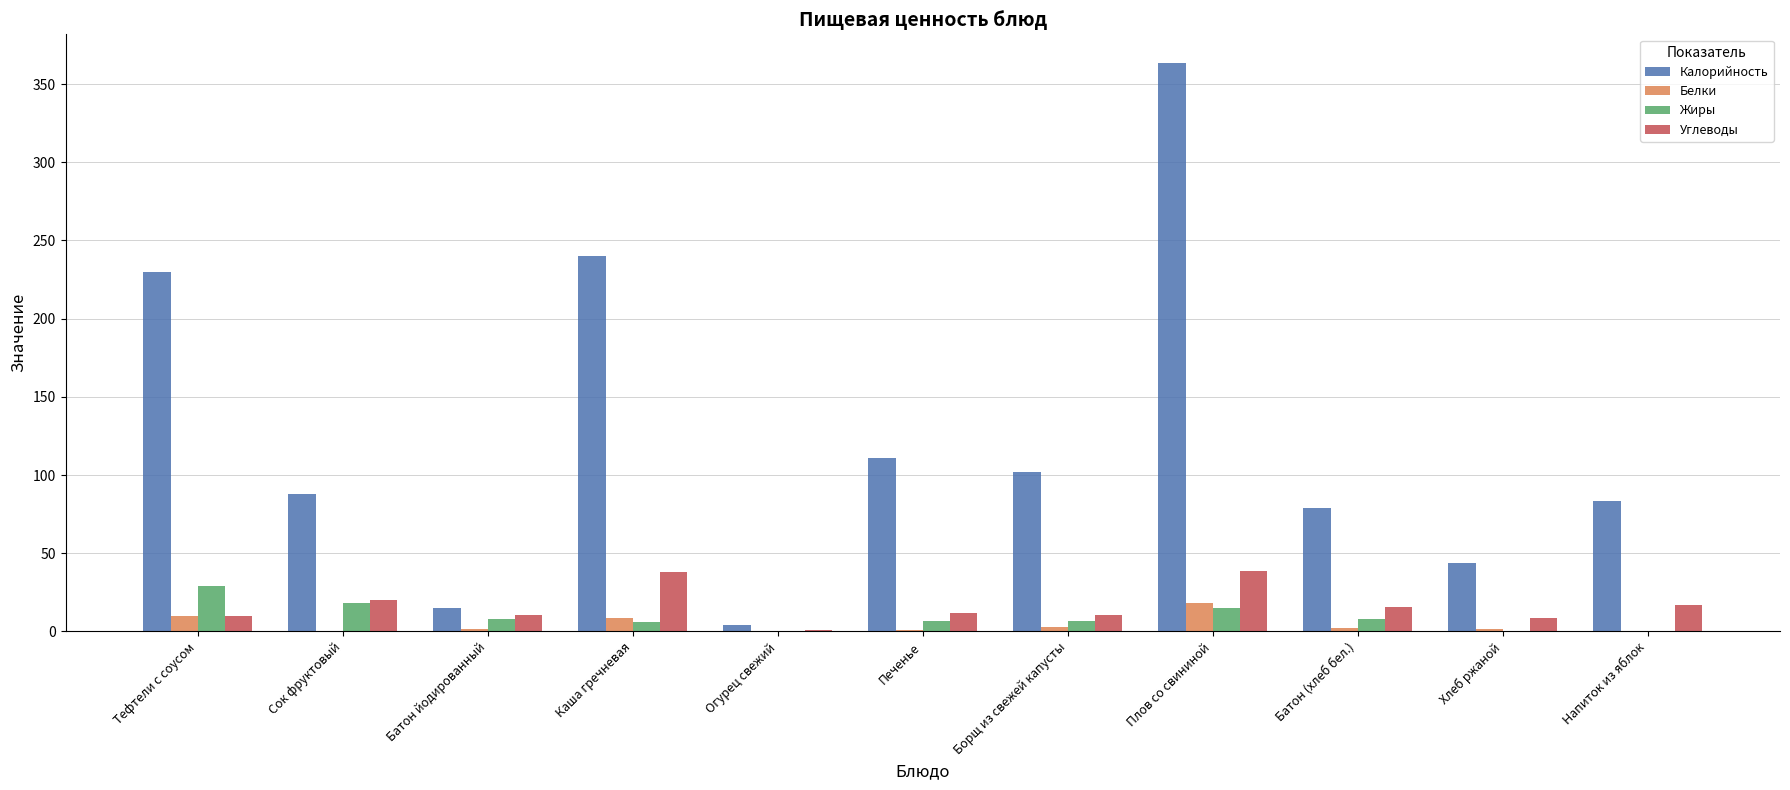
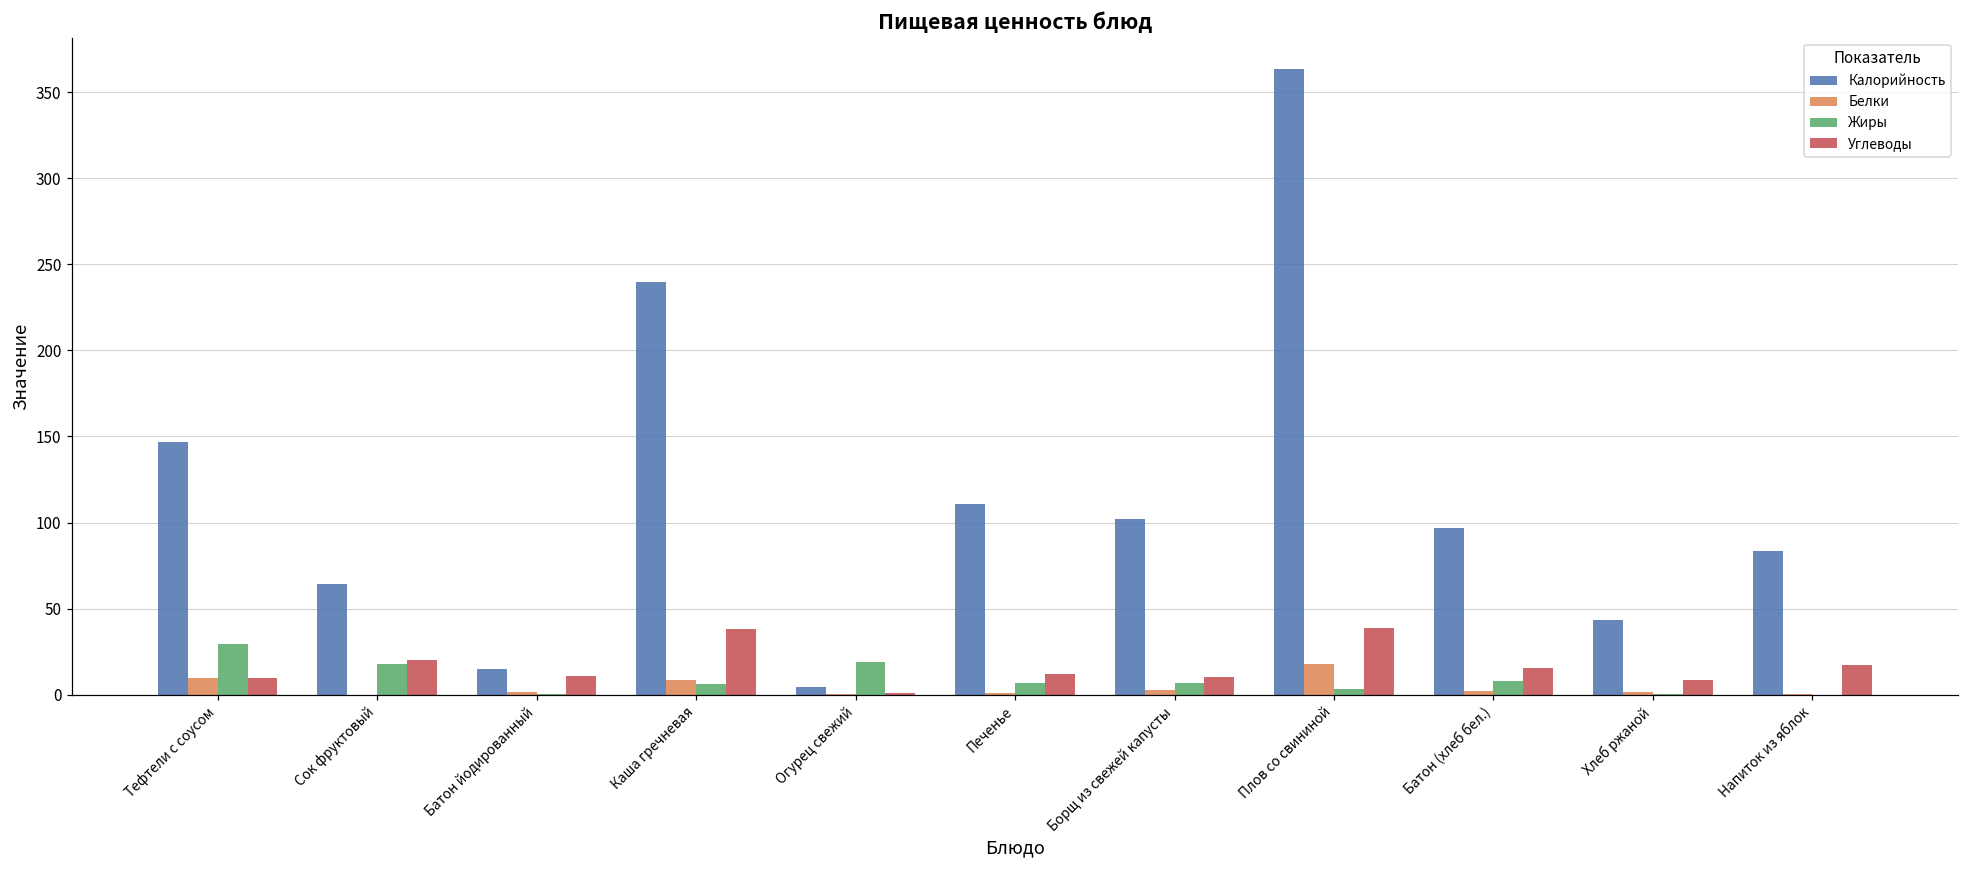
Калорийность, Тефтели с соусом: 230 -> 147
Калорийность, Сок фруктовый: 88 -> 64
Жиры, Батон йодированный: 8 -> 1
Жиры, Огурец свежий: 0 -> 19
Жиры, Плов со свининой: 15 -> 3
Калорийность, Батон (хлеб бел.): 79 -> 97
